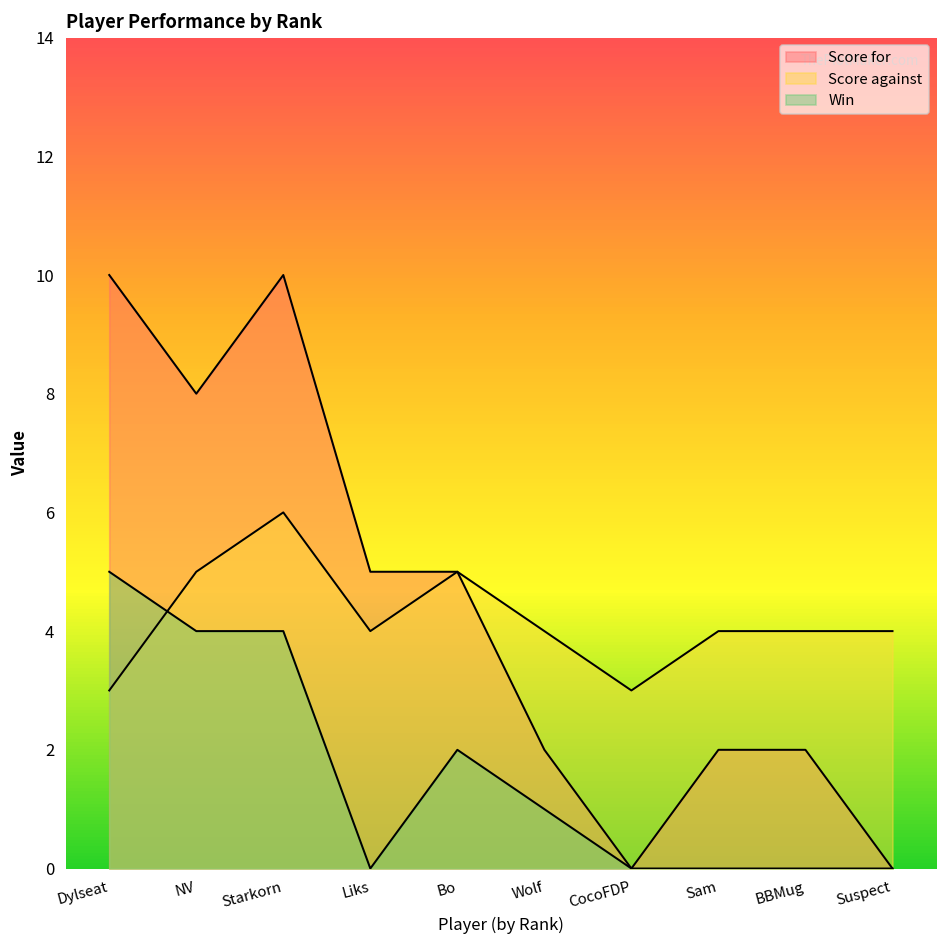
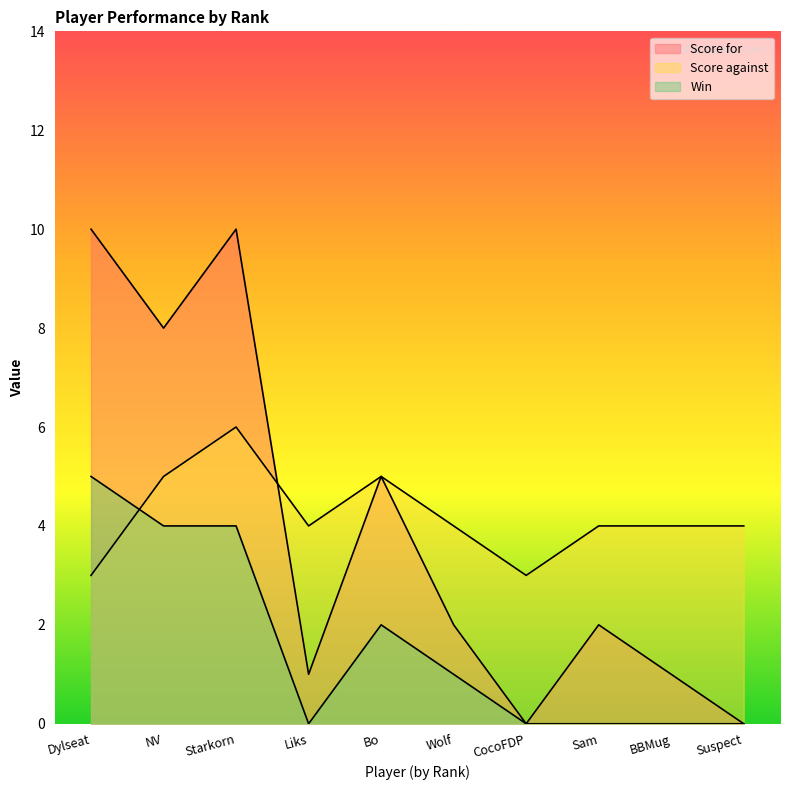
Score for, Liks: 5 -> 1
Score for, BBMug: 2 -> 1
